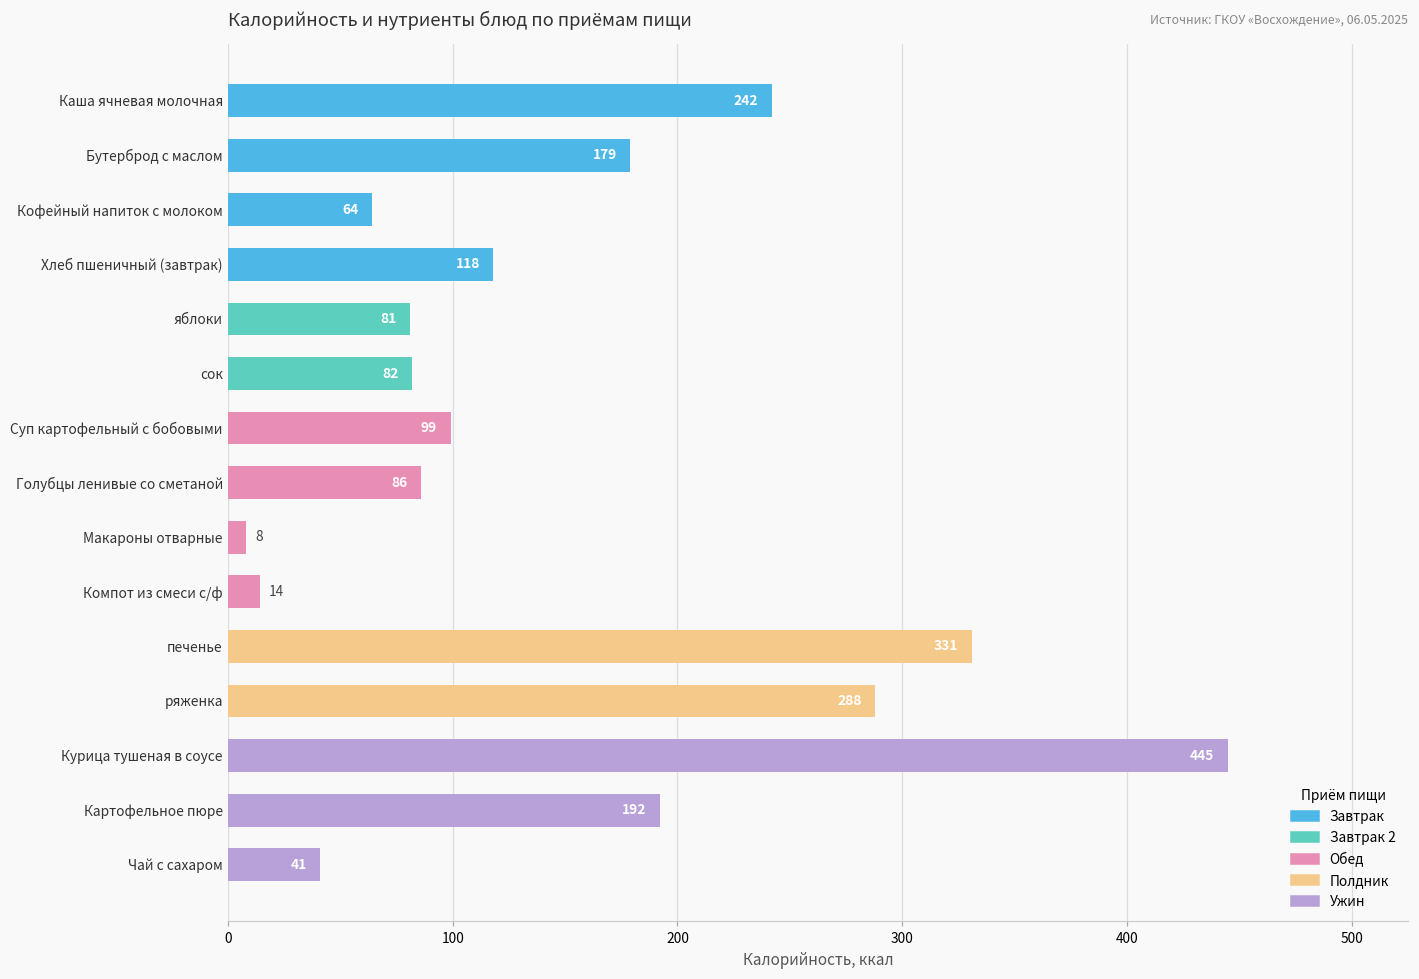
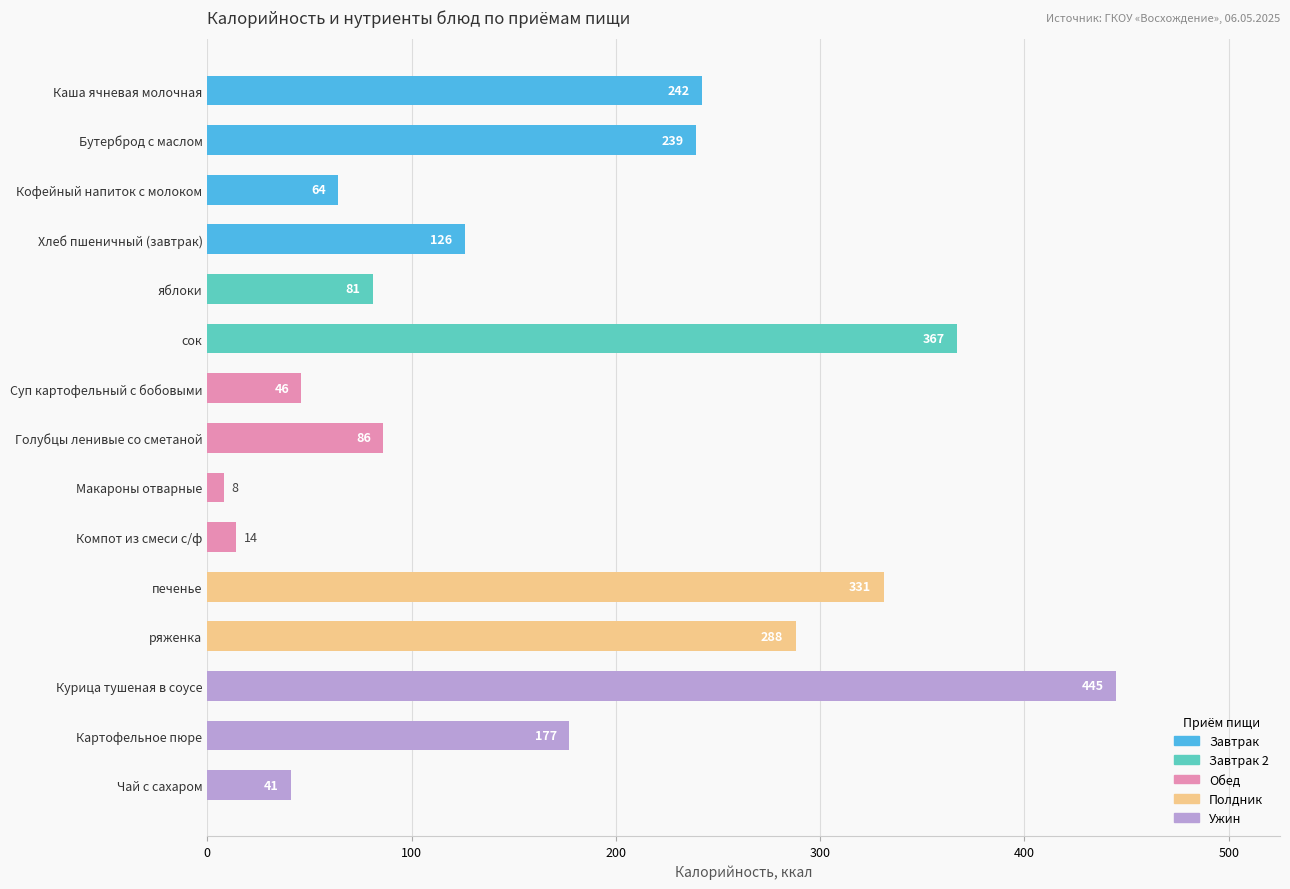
Бутерброд с маслом: 179 -> 239
Хлеб пшеничный (завтрак): 118 -> 126
сок: 82 -> 367
Суп картофельный с бобовыми: 99 -> 46
Картофельное пюре: 192 -> 177
